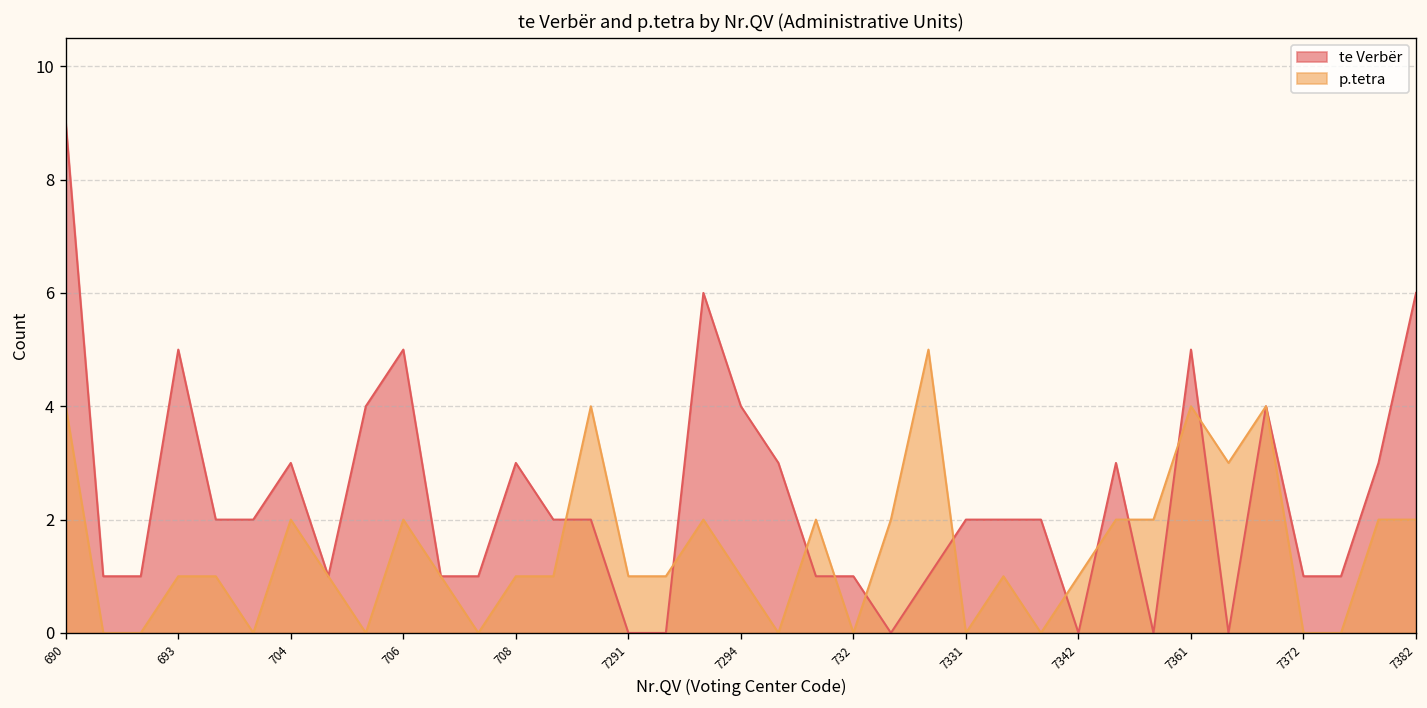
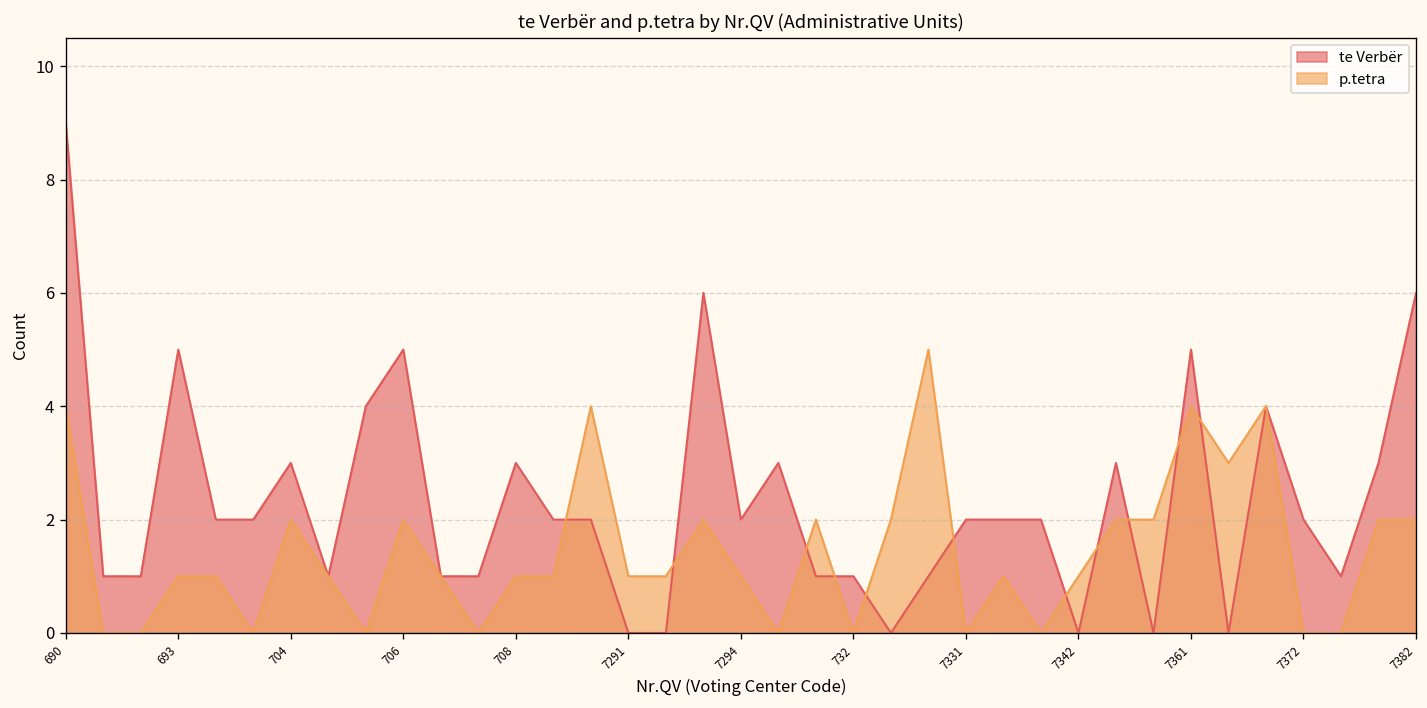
te Verbër, 7294: 4 -> 2
te Verbër, 7372: 1 -> 2
